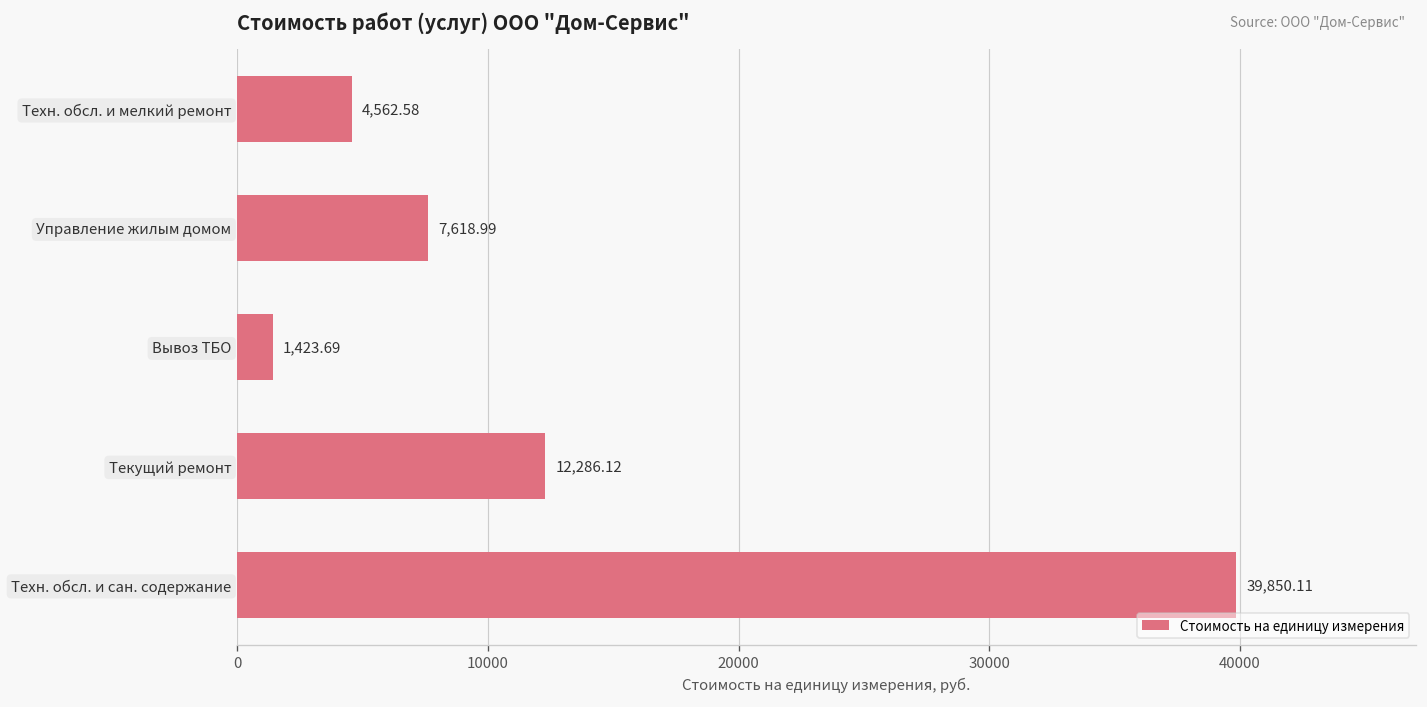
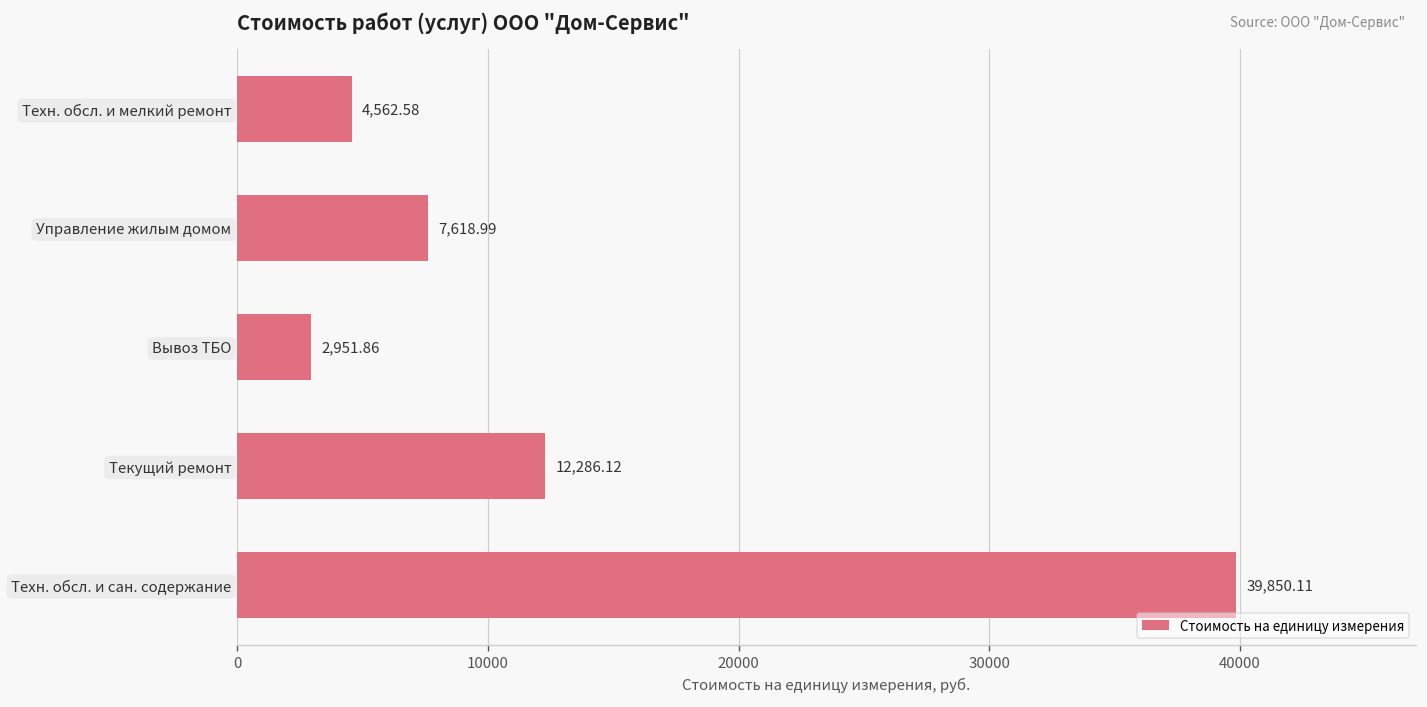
Вывоз ТБО: 1,423.69 -> 2,951.86
